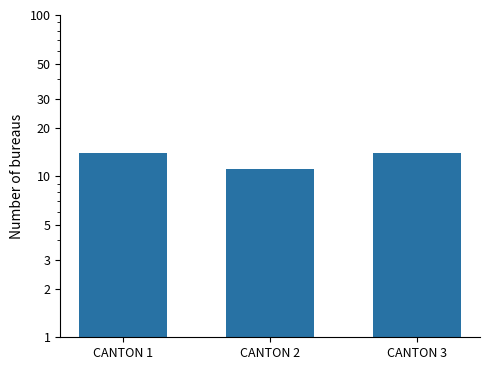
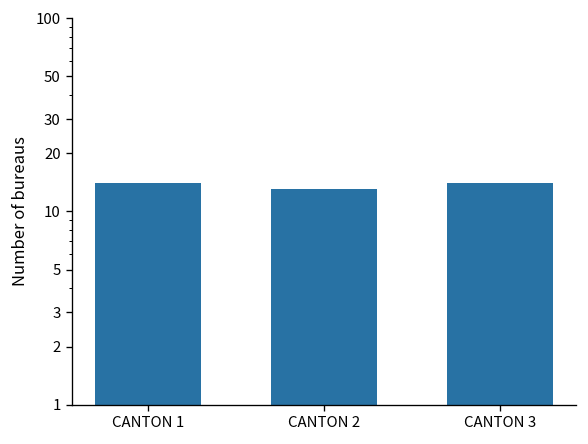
CANTON 2: 11 -> 13
